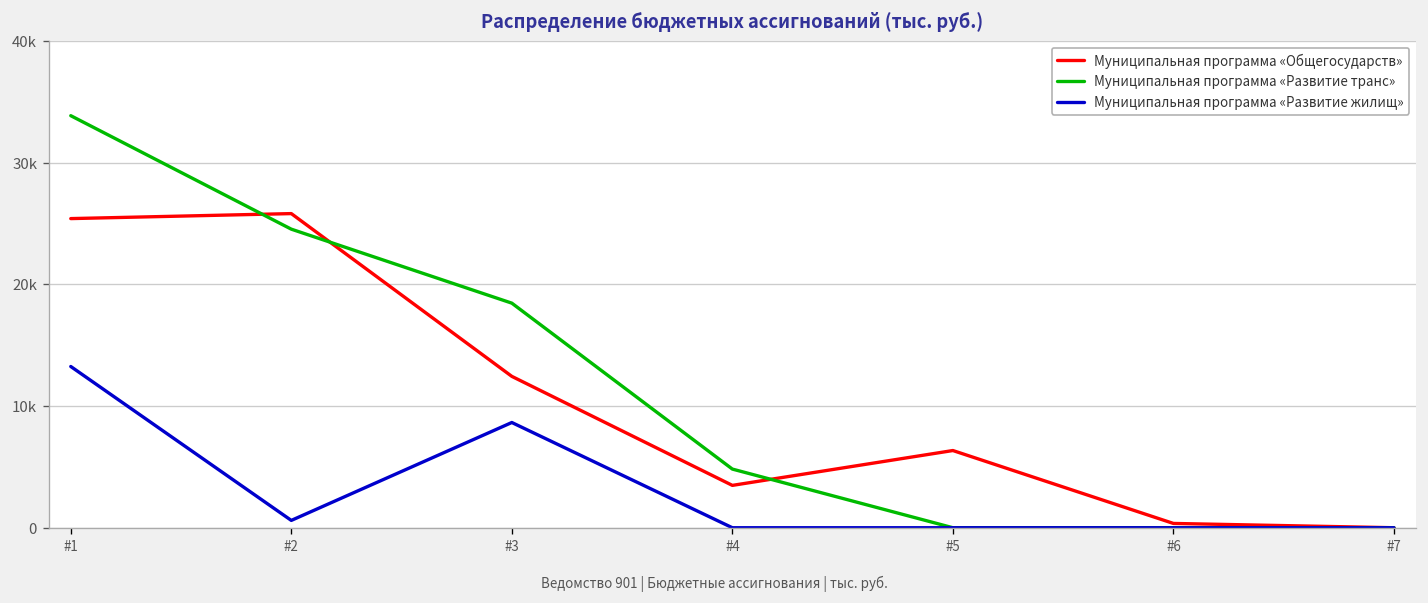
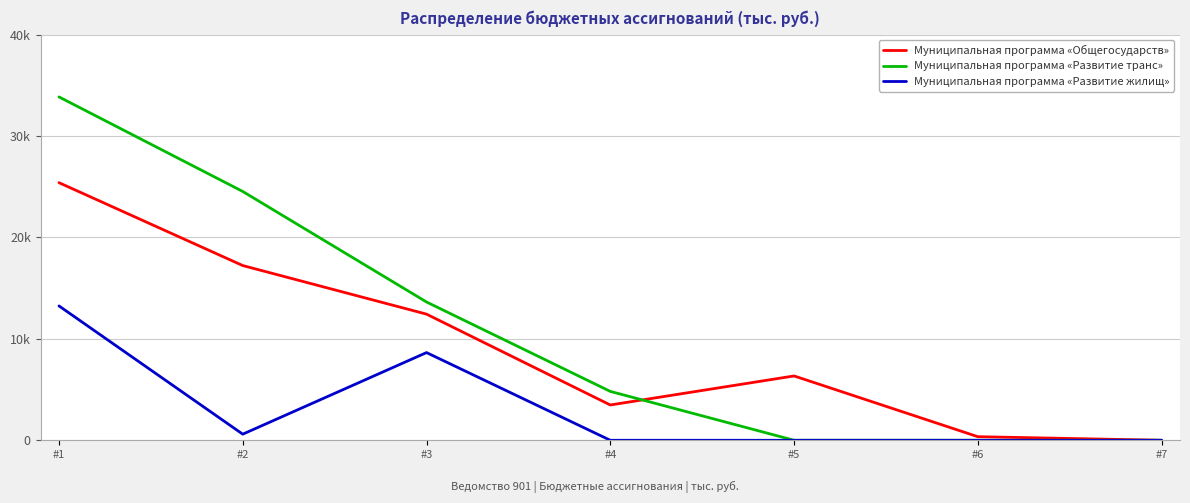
Муниципальная программа «Общегосударств», #2: 25800 -> 17200
Муниципальная программа «Развитие транс», #3: 18500 -> 13600
